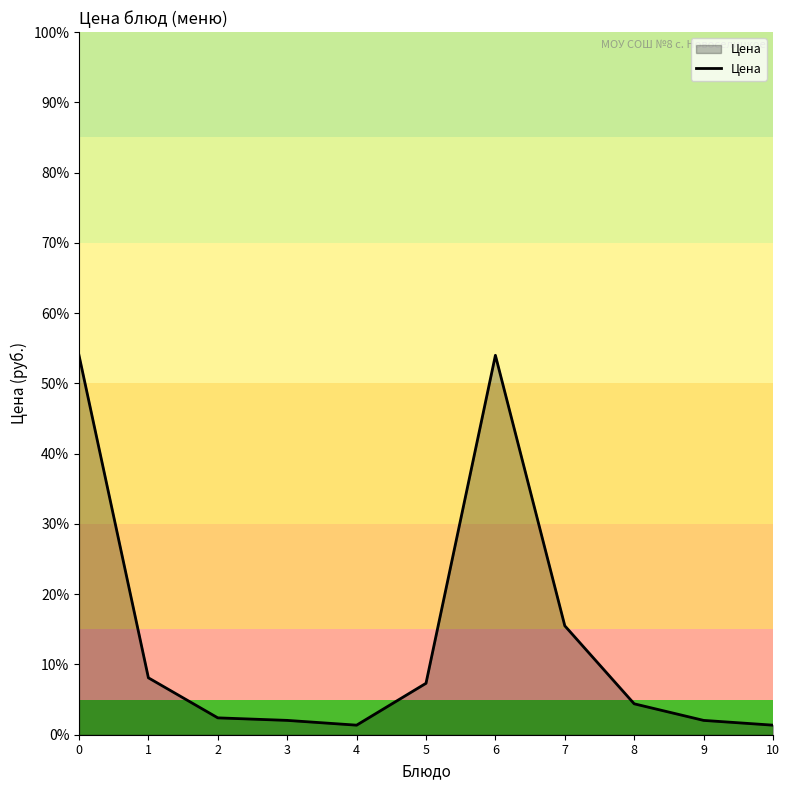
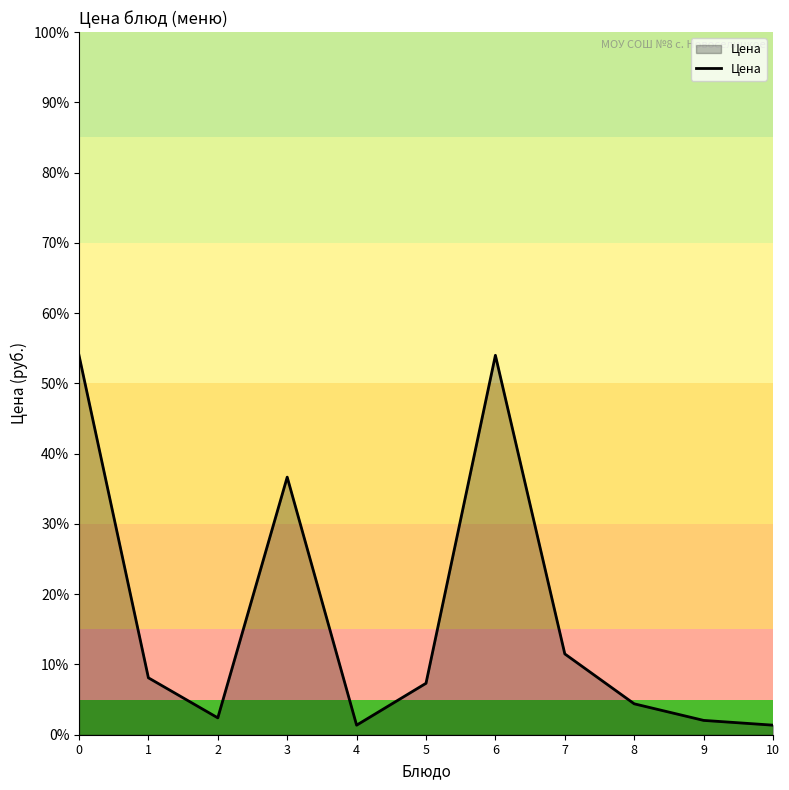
3: 2% -> 37%
7: 16% -> 12%
